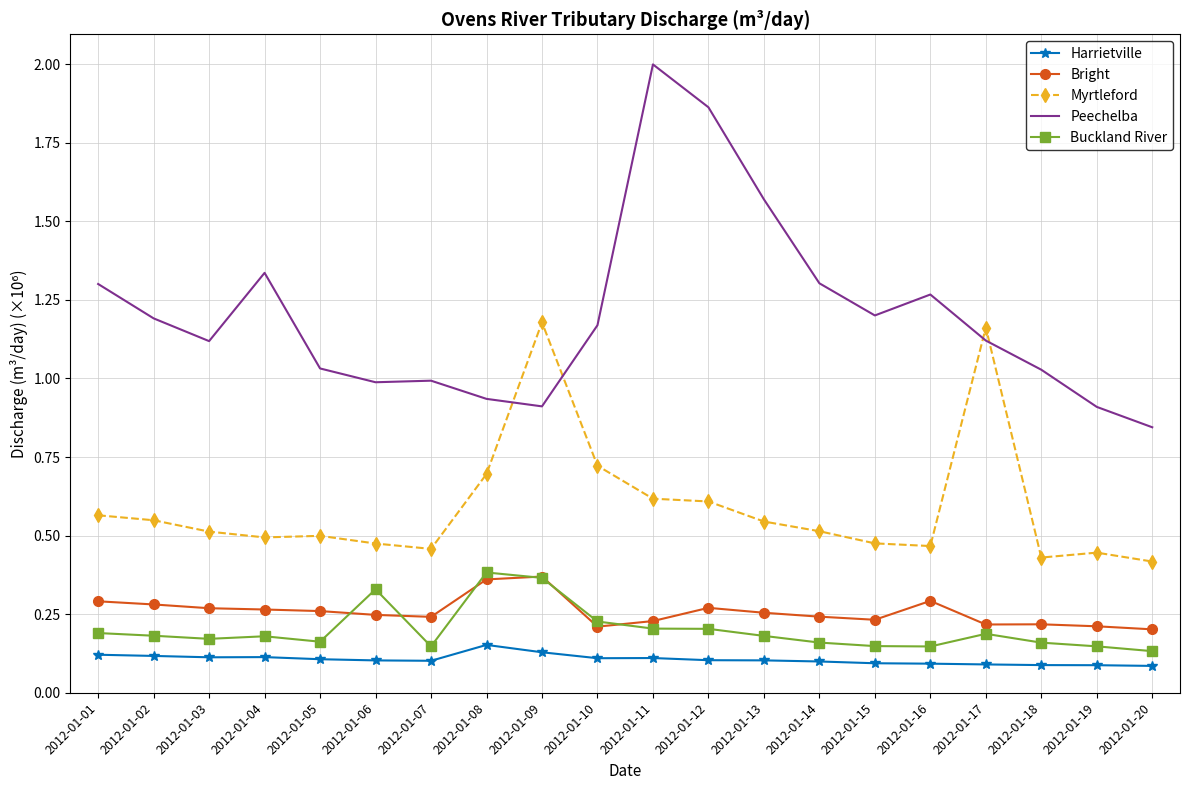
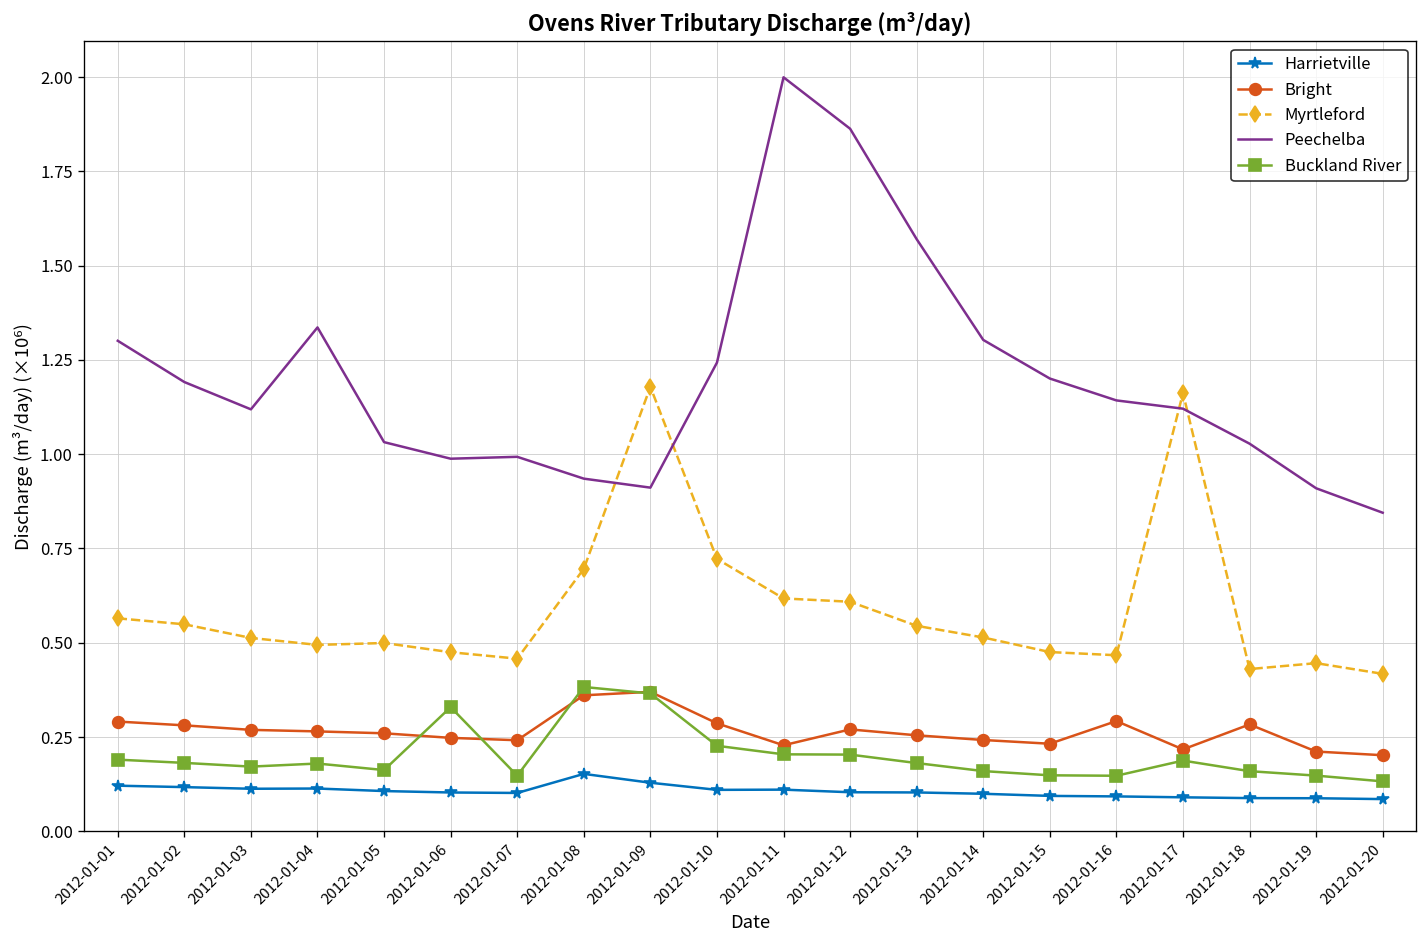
Bright, 2012-01-10: 0.21 -> 0.29
Peechelba, 2012-01-10: 1.17 -> 1.24
Peechelba, 2012-01-16: 1.27 -> 1.14
Bright, 2012-01-18: 0.22 -> 0.28
